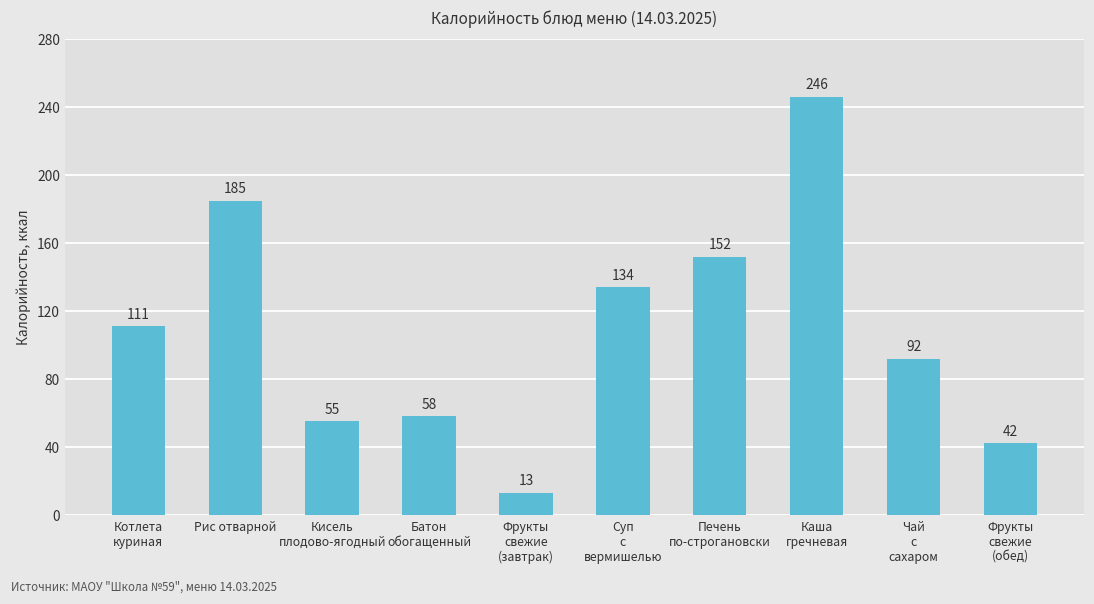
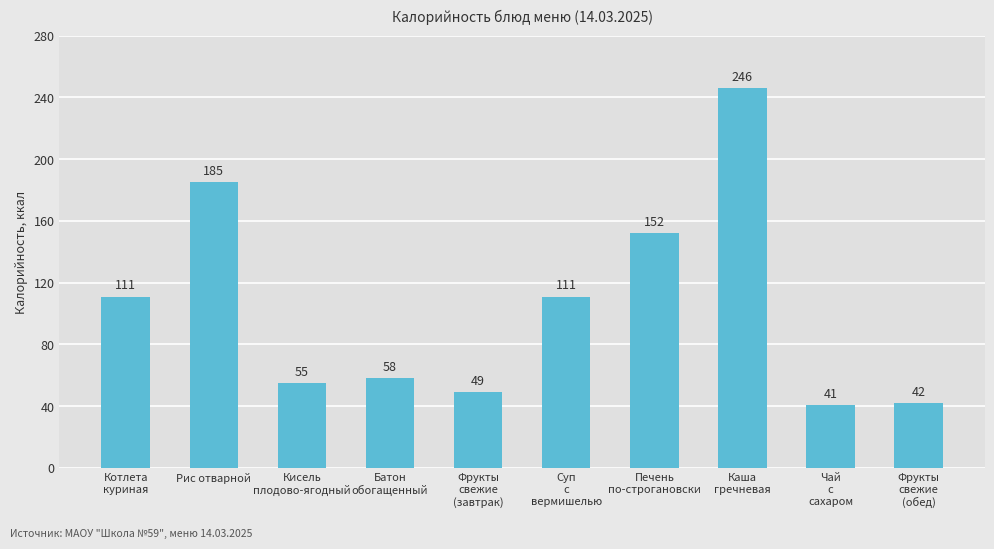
Фрукты свежие (завтрак): 13 -> 49
Суп с вермишелью: 134 -> 111
Чай с сахаром: 92 -> 41
